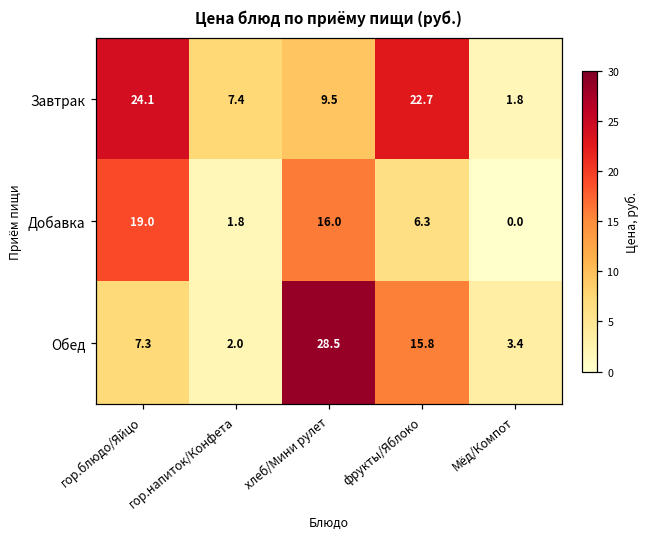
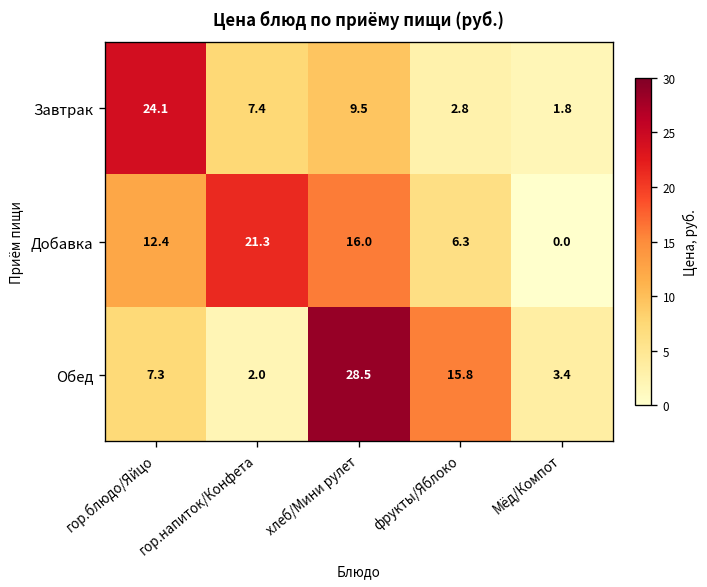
Завтрак, фрукты/Яблоко: 22.7 -> 2.8
Добавка, гор.блюдо/Яйцо: 19.0 -> 12.4
Добавка, гор.напиток/Конфета: 1.8 -> 21.3
